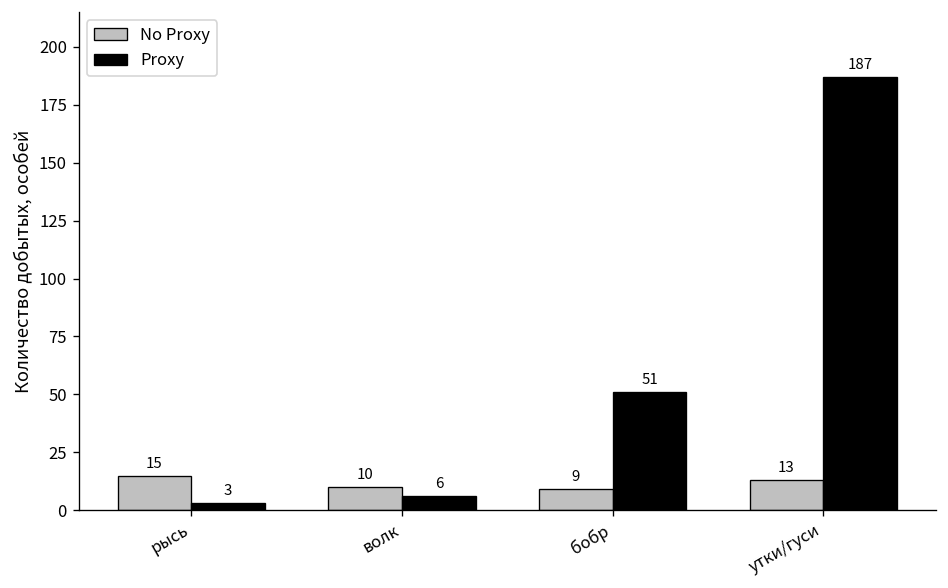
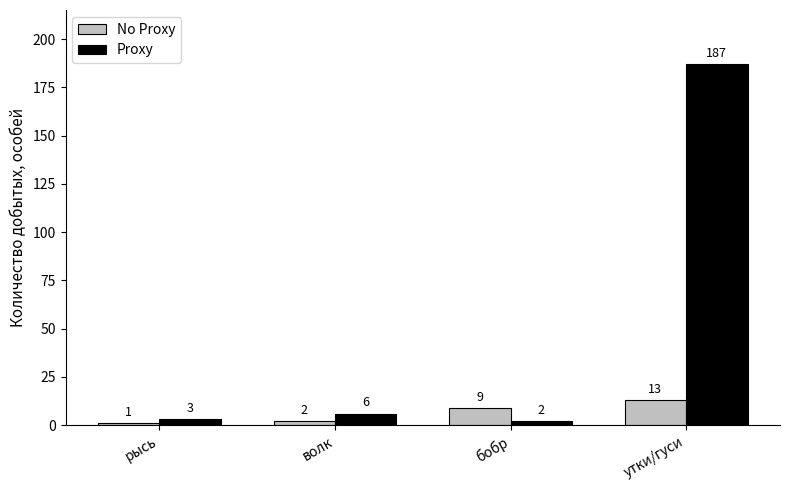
No Proxy, рысь: 15 -> 1
No Proxy, волк: 10 -> 2
Proxy, бобр: 51 -> 2
